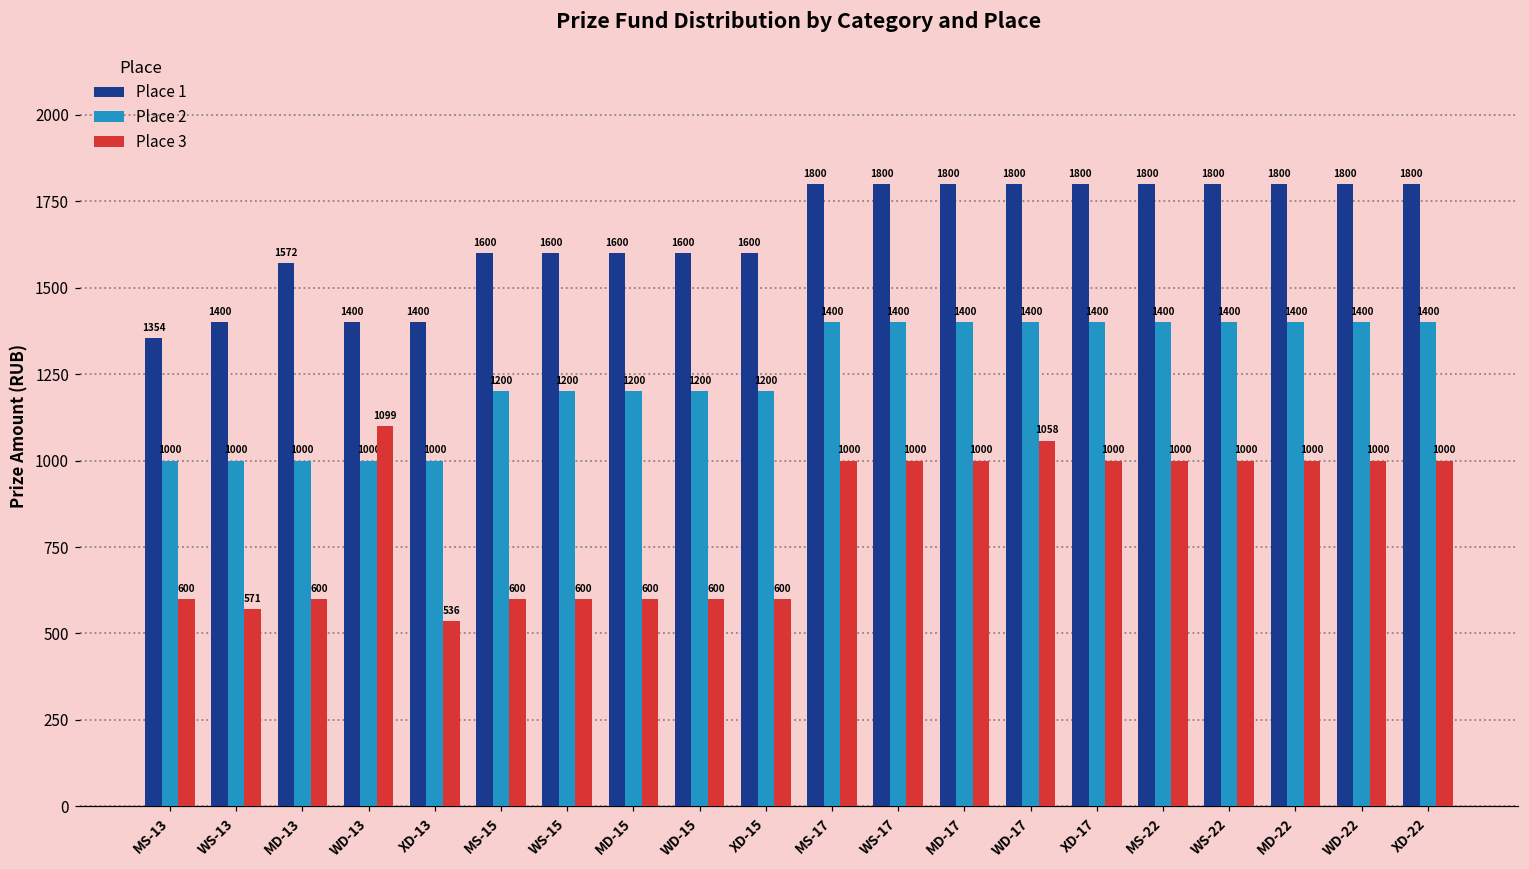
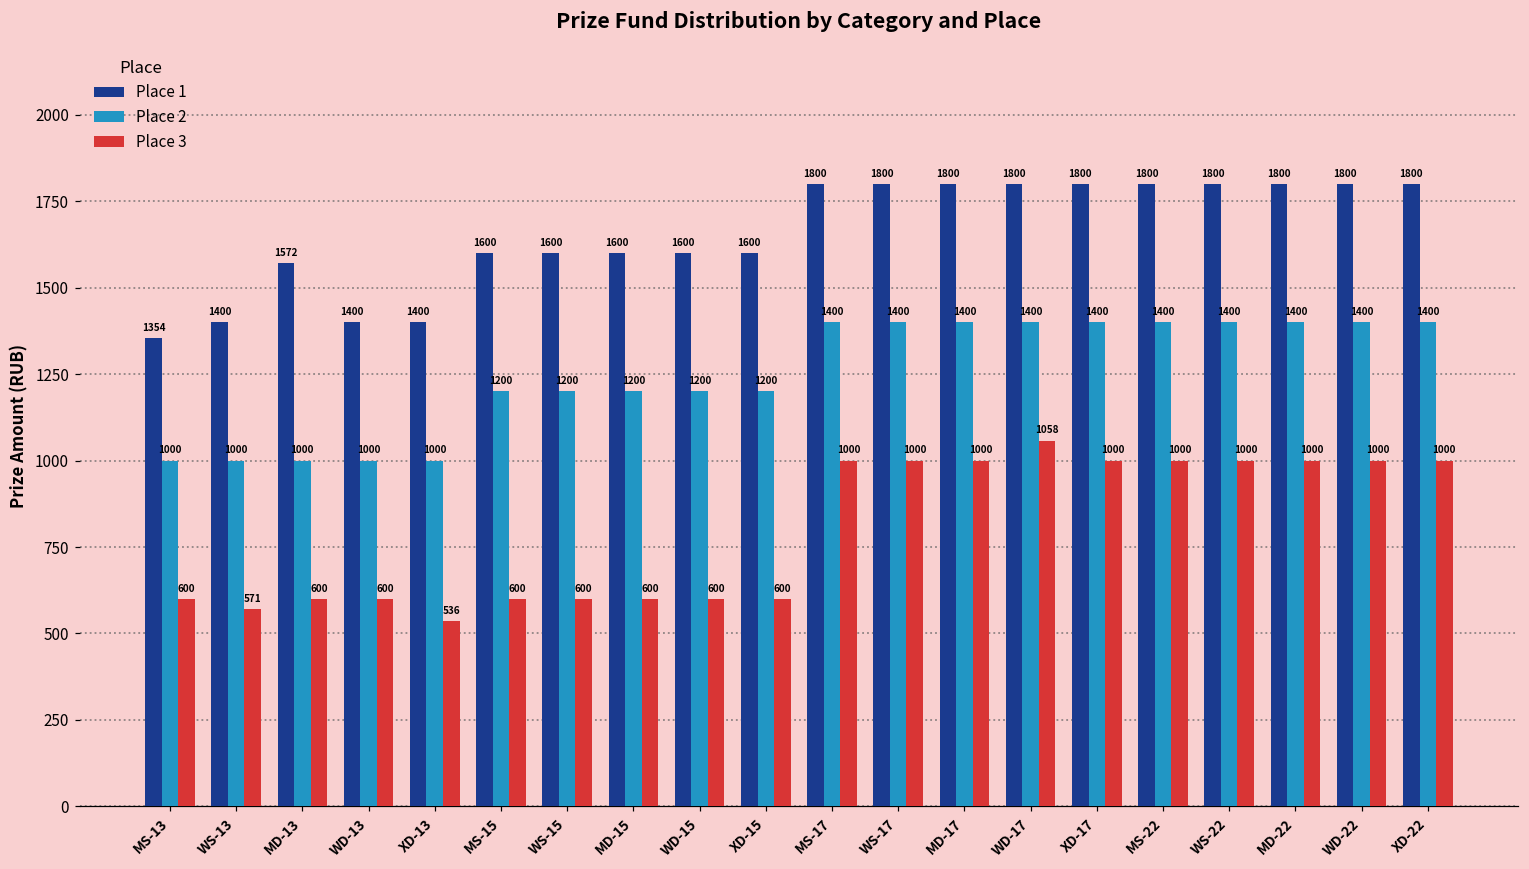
Place 3, WD-13: 1099 -> 600
